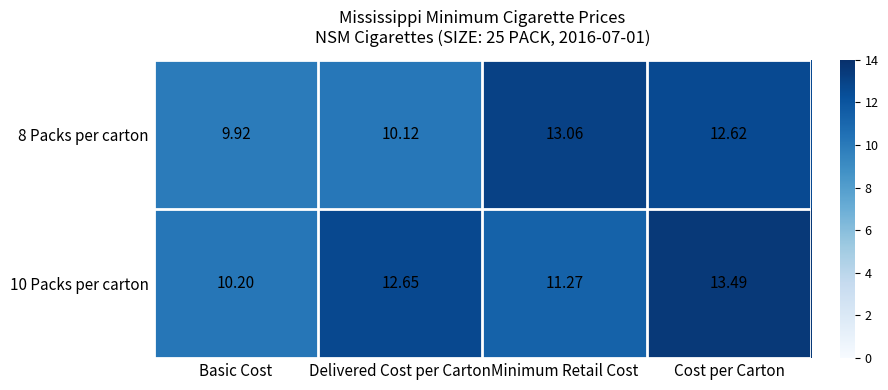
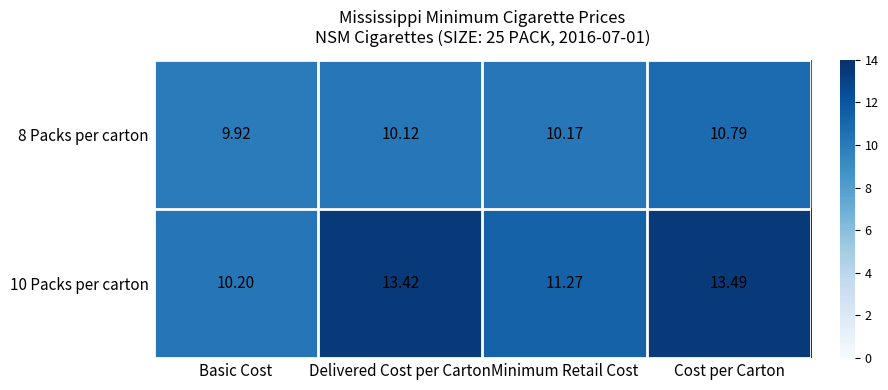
8 Packs per carton, Minimum Retail Cost: 13.06 -> 10.17
8 Packs per carton, Cost per Carton: 12.62 -> 10.79
10 Packs per carton, Delivered Cost per Carton: 12.65 -> 13.42
